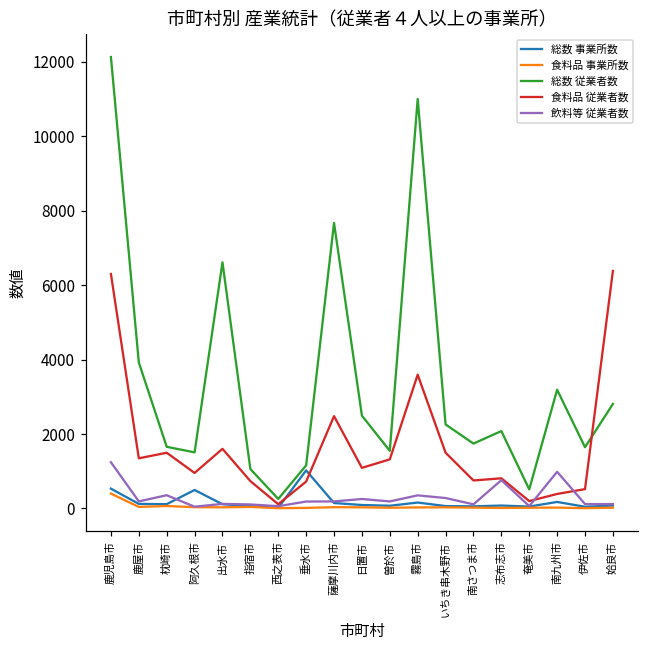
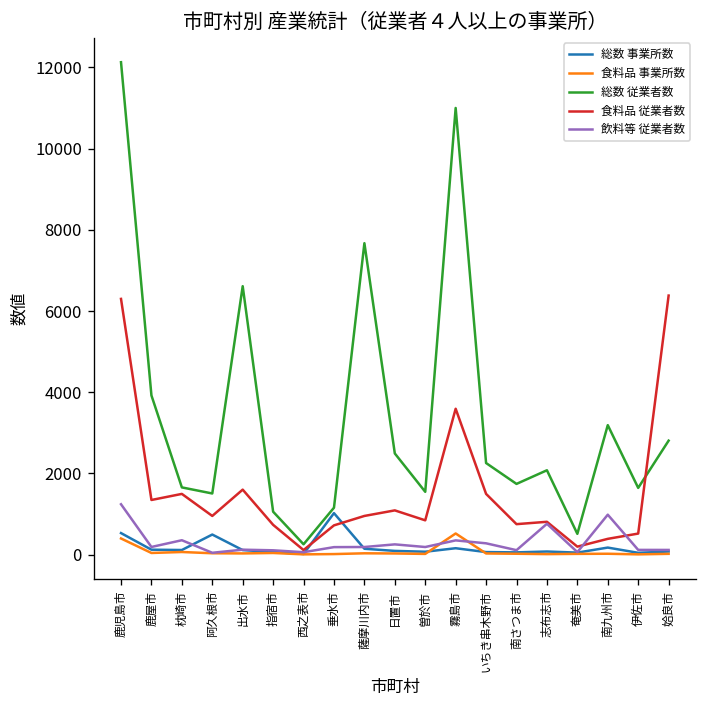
食料品 従業者数, 薩摩川内市: 2500 -> 1000
食料品 従業者数, 曽於市: 1300 -> 800
食料品 事業所数, 霧島市: 0 -> 500
